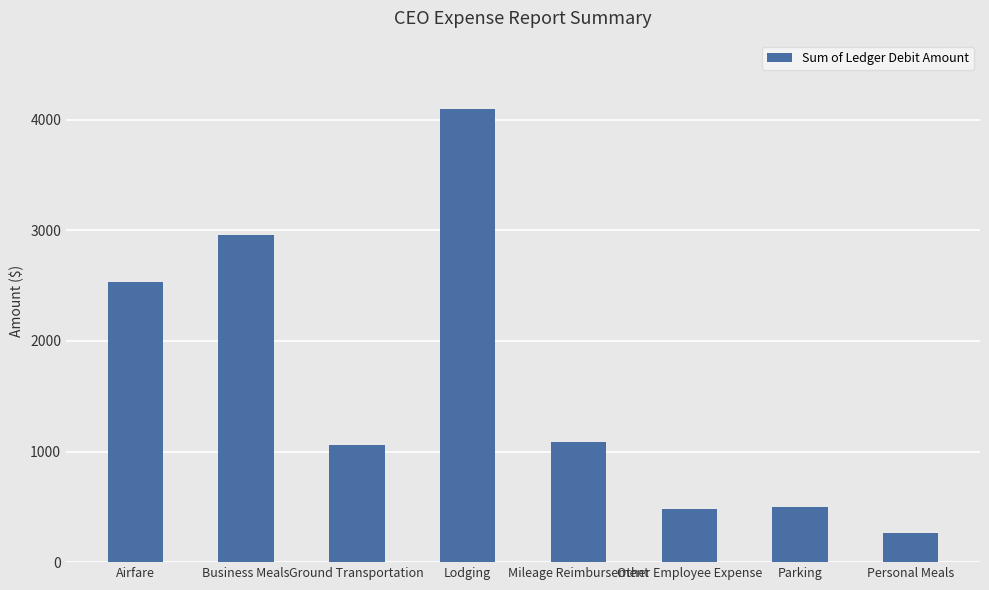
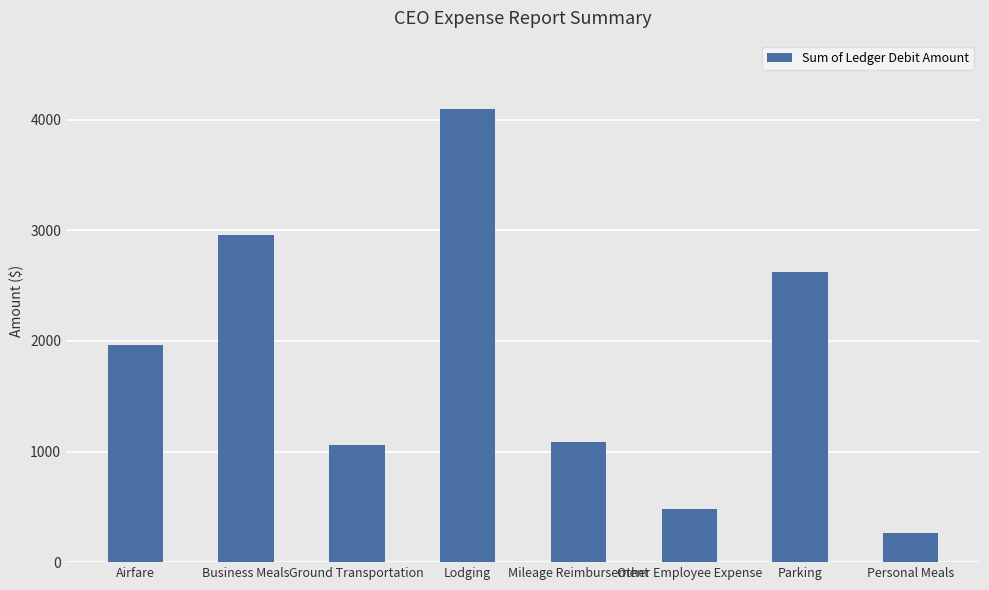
Airfare: 2530 -> 1960
Parking: 500 -> 2620
